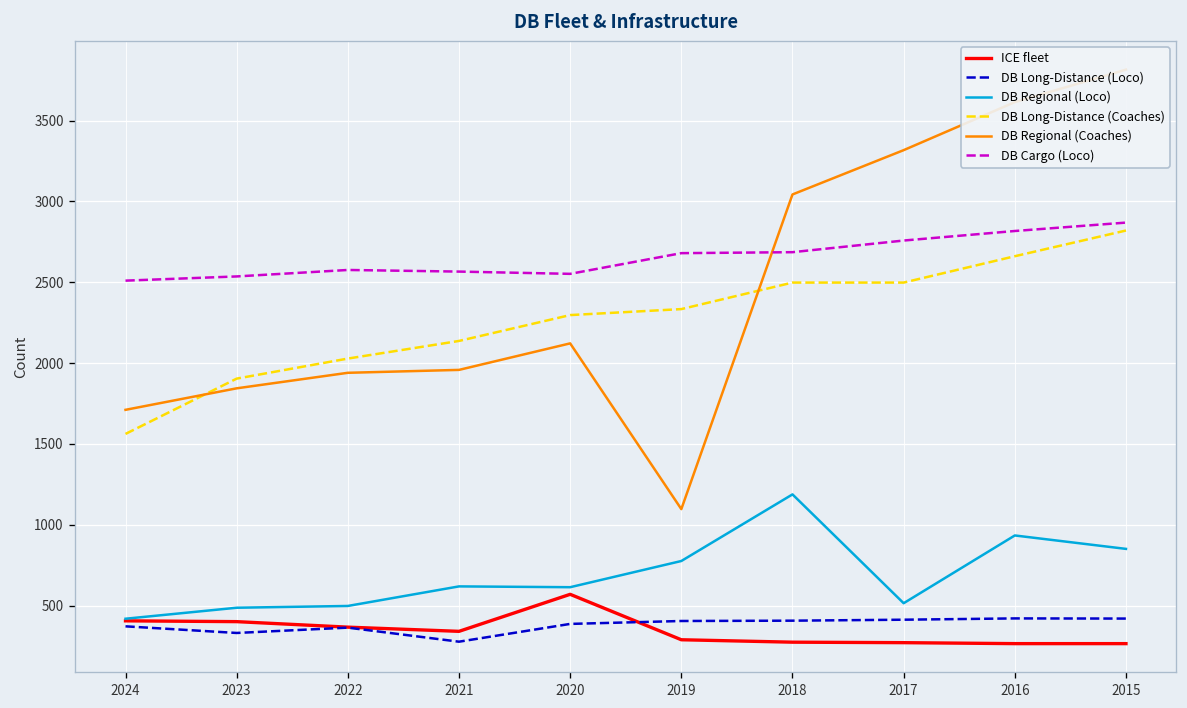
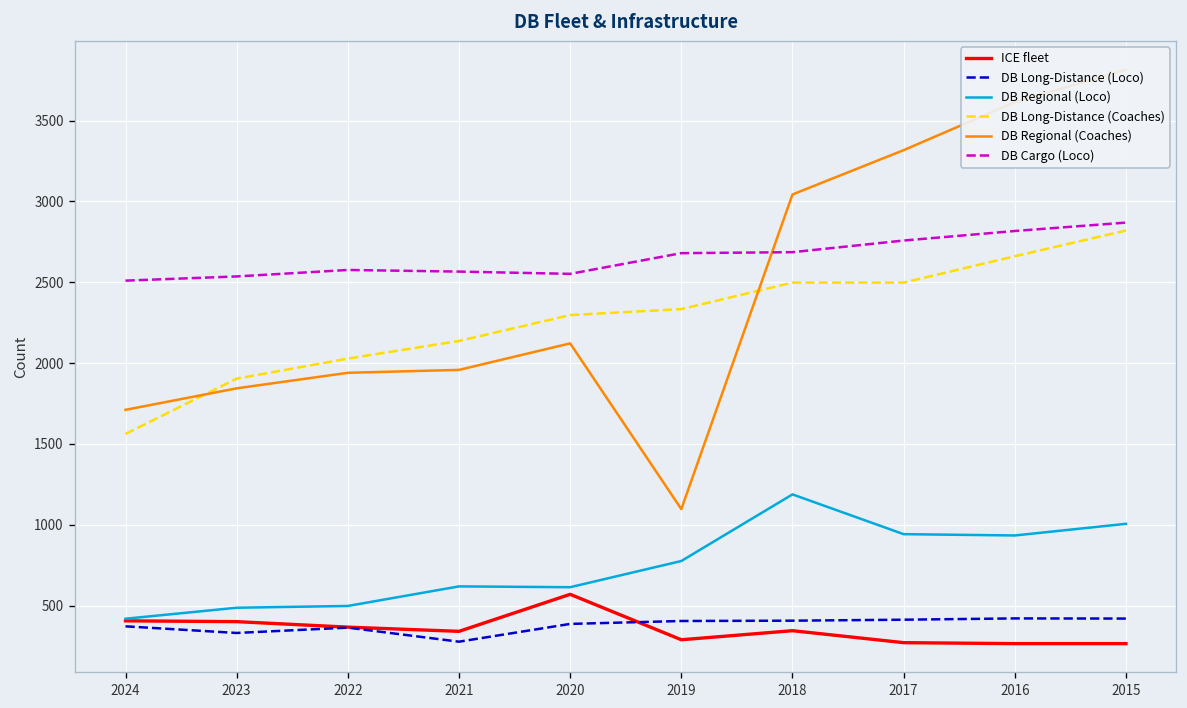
ICE fleet, 2018: 270 -> 350
DB Regional (Loco), 2017: 520 -> 940
DB Regional (Loco), 2015: 850 -> 1010
